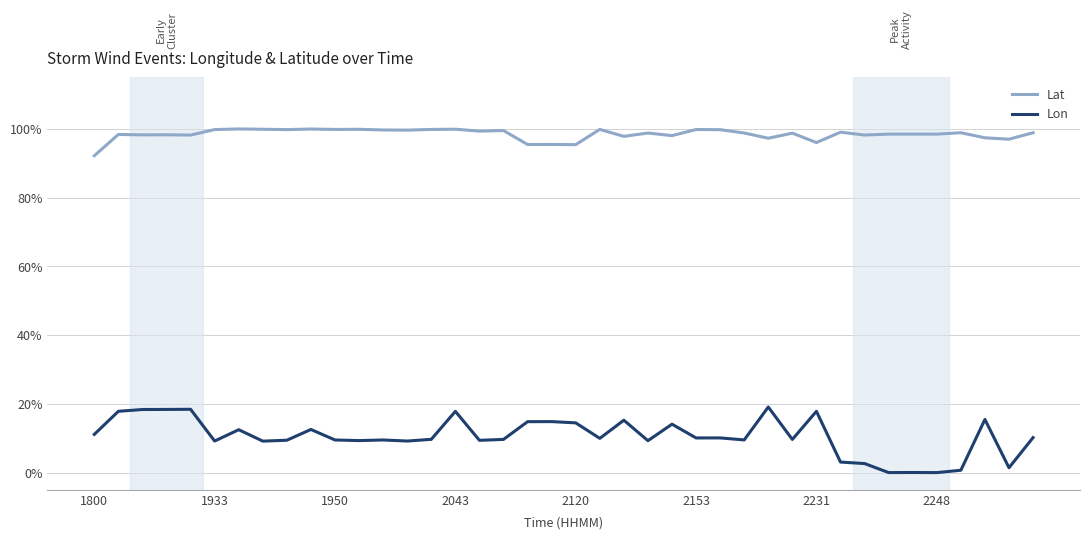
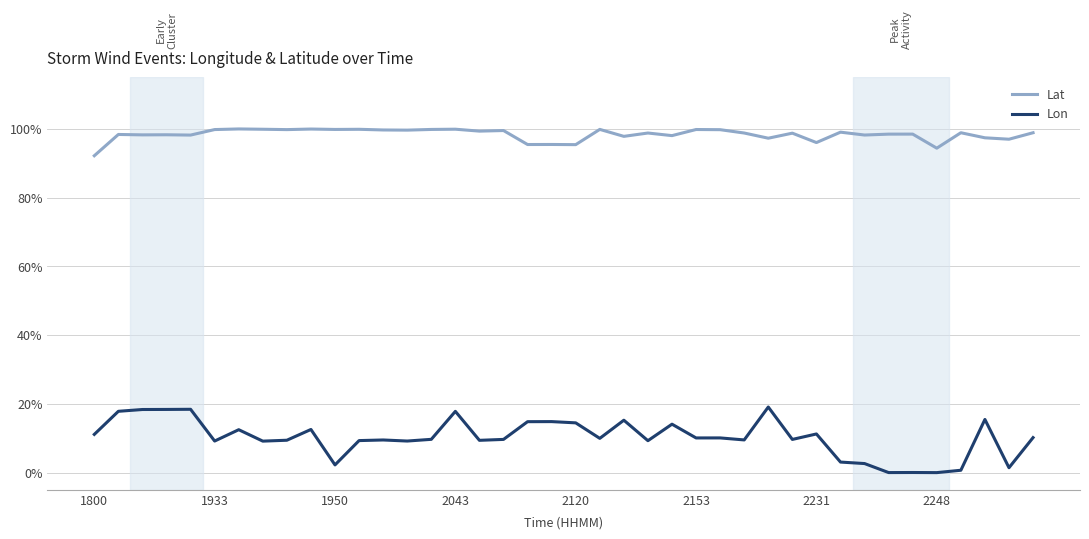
Lon, 1950: 9% -> 2%
Lon, 2231: 18% -> 11%
Lat, 2248: 98% -> 94%
